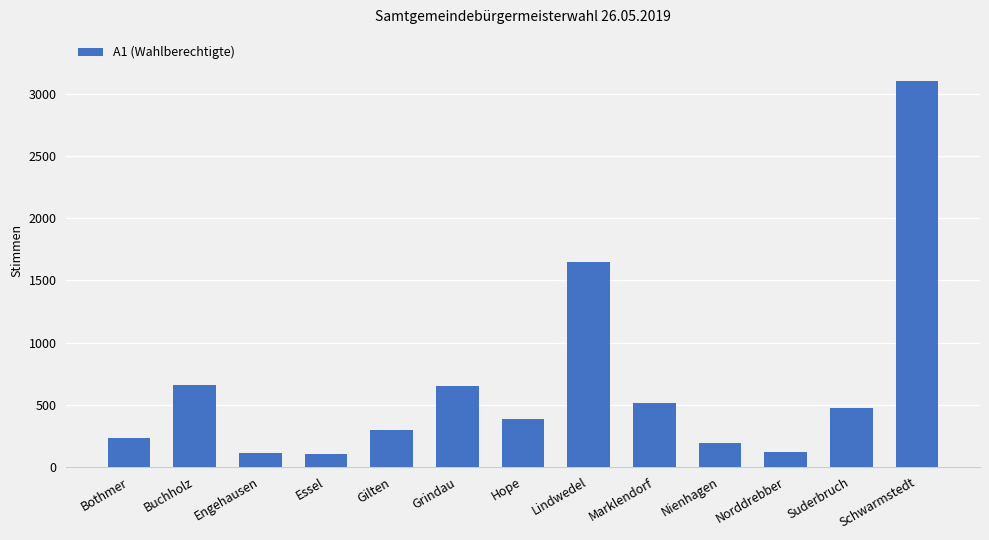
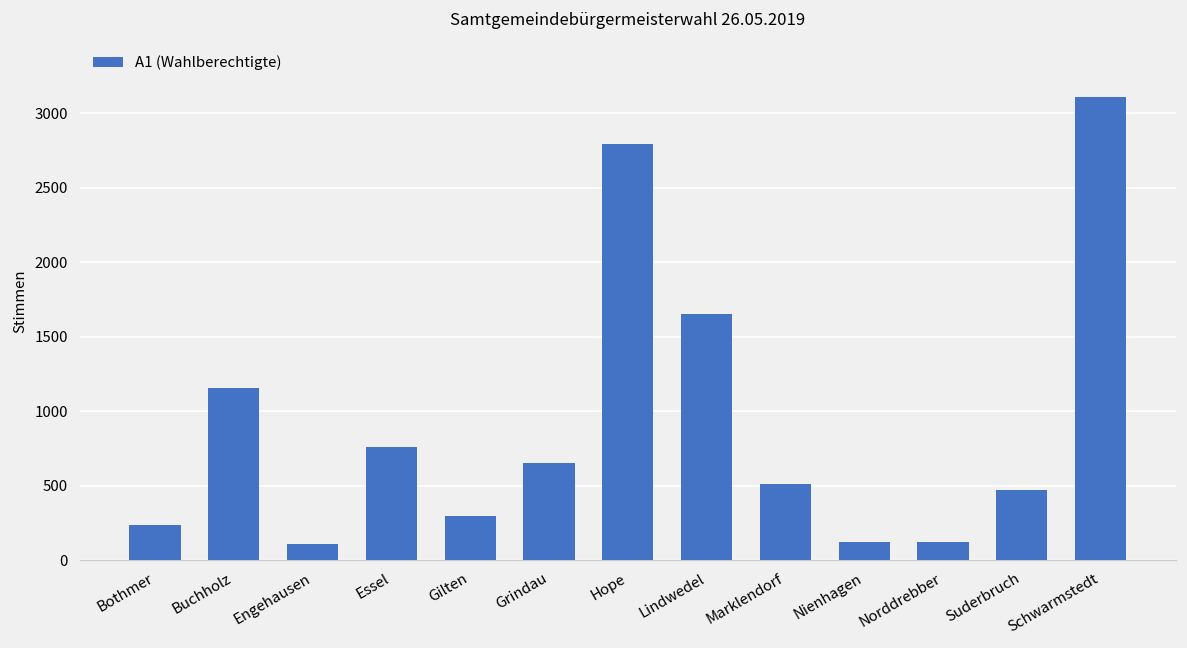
Buchholz: 650 -> 1150
Essel: 100 -> 760
Hope: 380 -> 2800
Nienhagen: 190 -> 120
